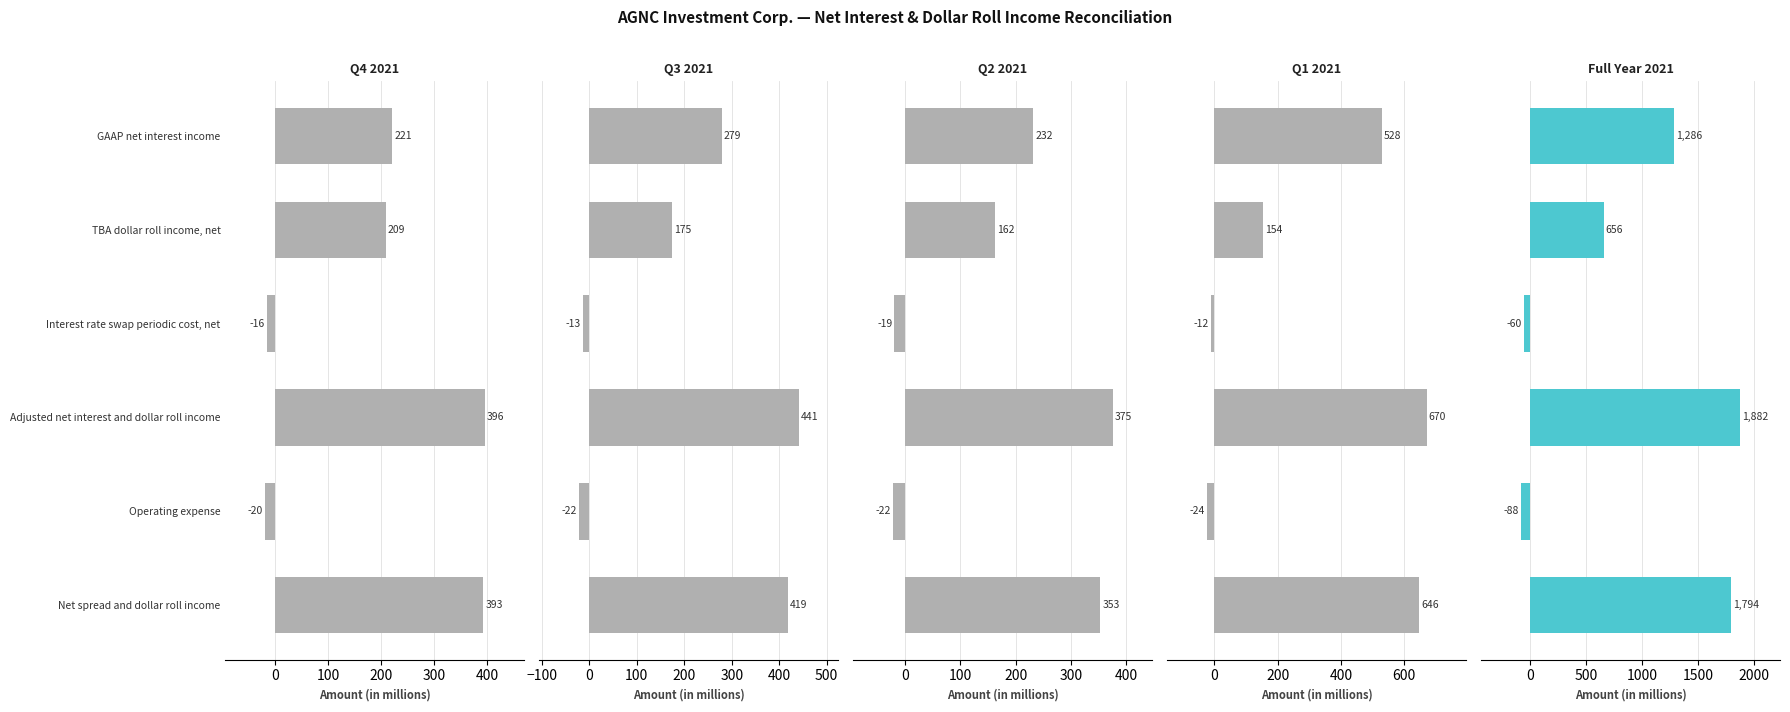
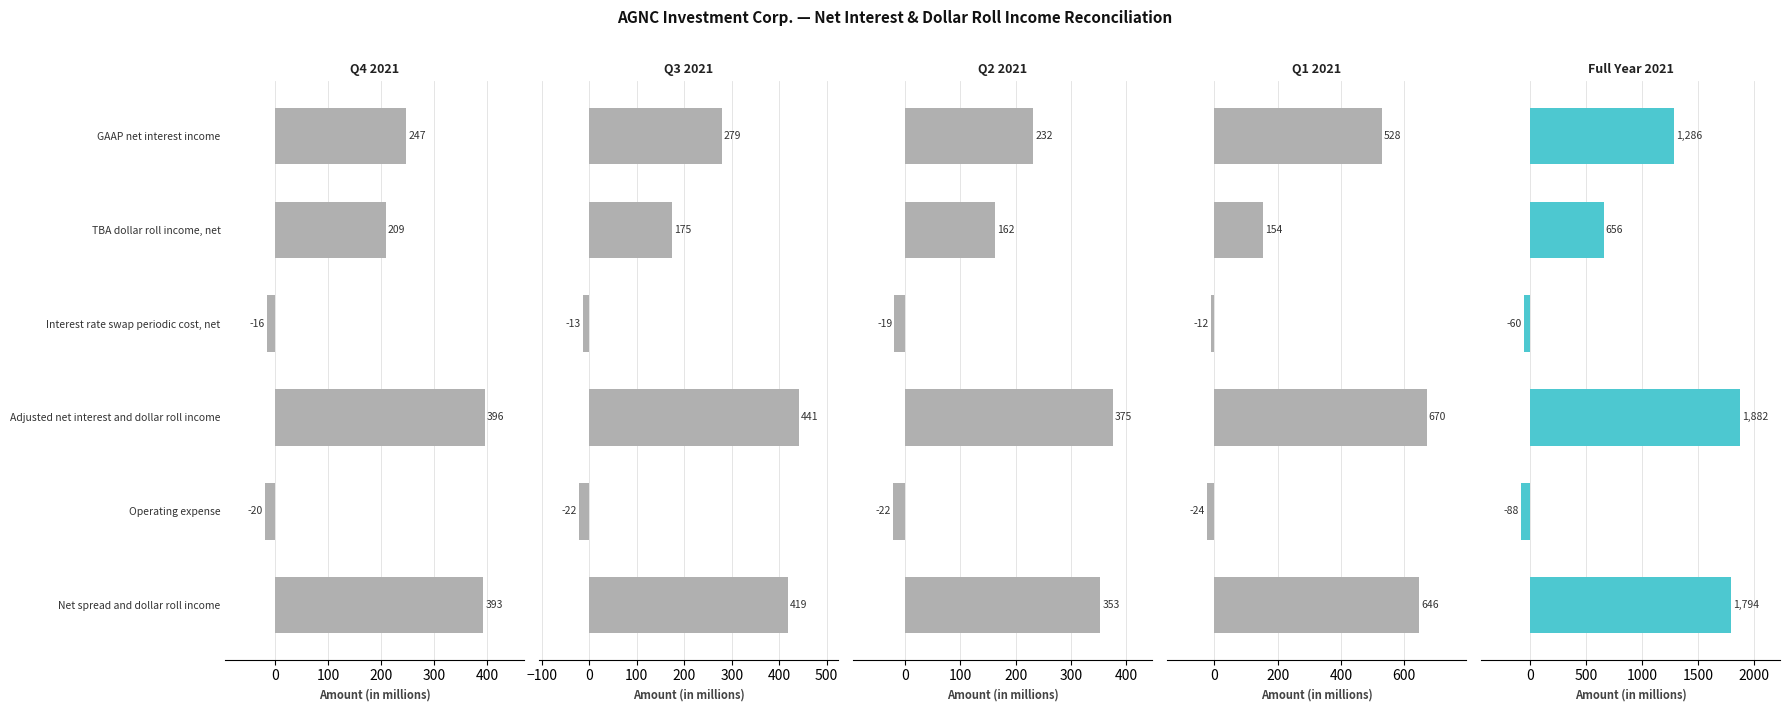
Q4 2021, GAAP net interest income: 221 -> 247
